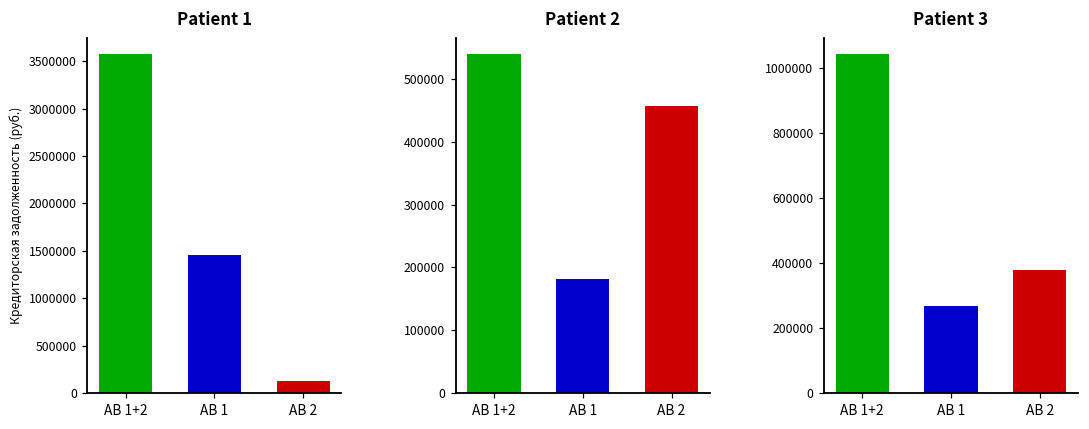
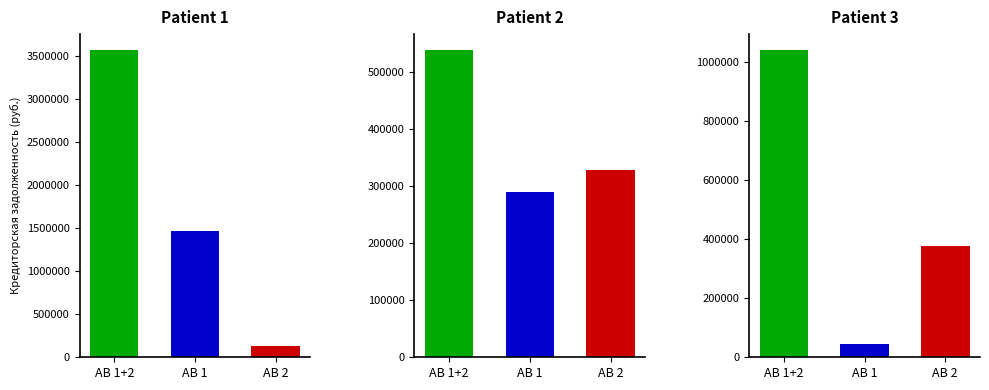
Patient 2, AB 1: 180000 -> 290000
Patient 2, AB 2: 460000 -> 330000
Patient 3, AB 1: 270000 -> 50000
